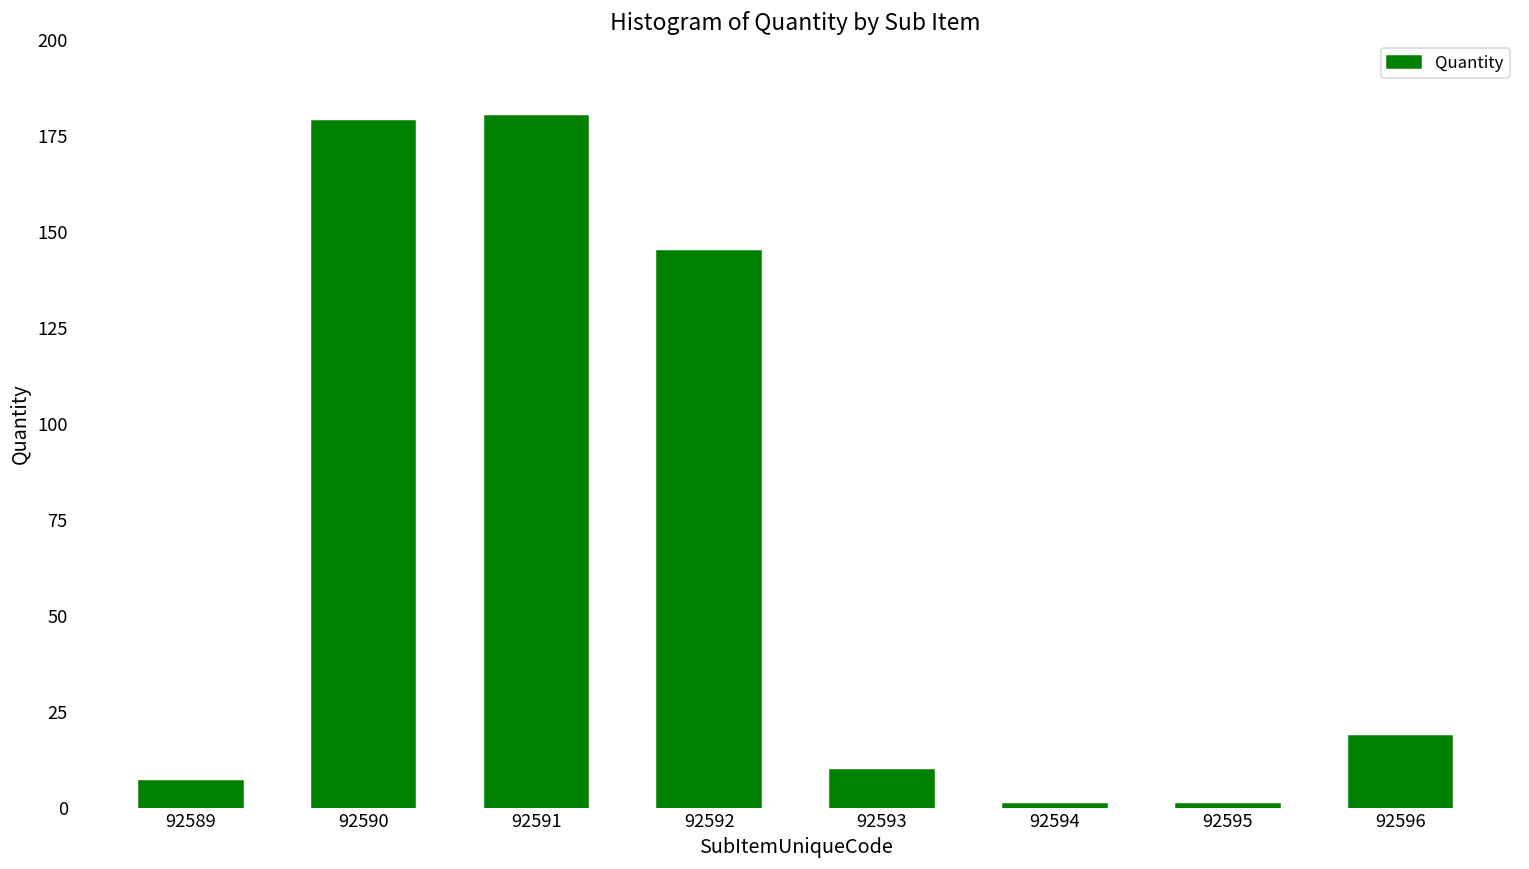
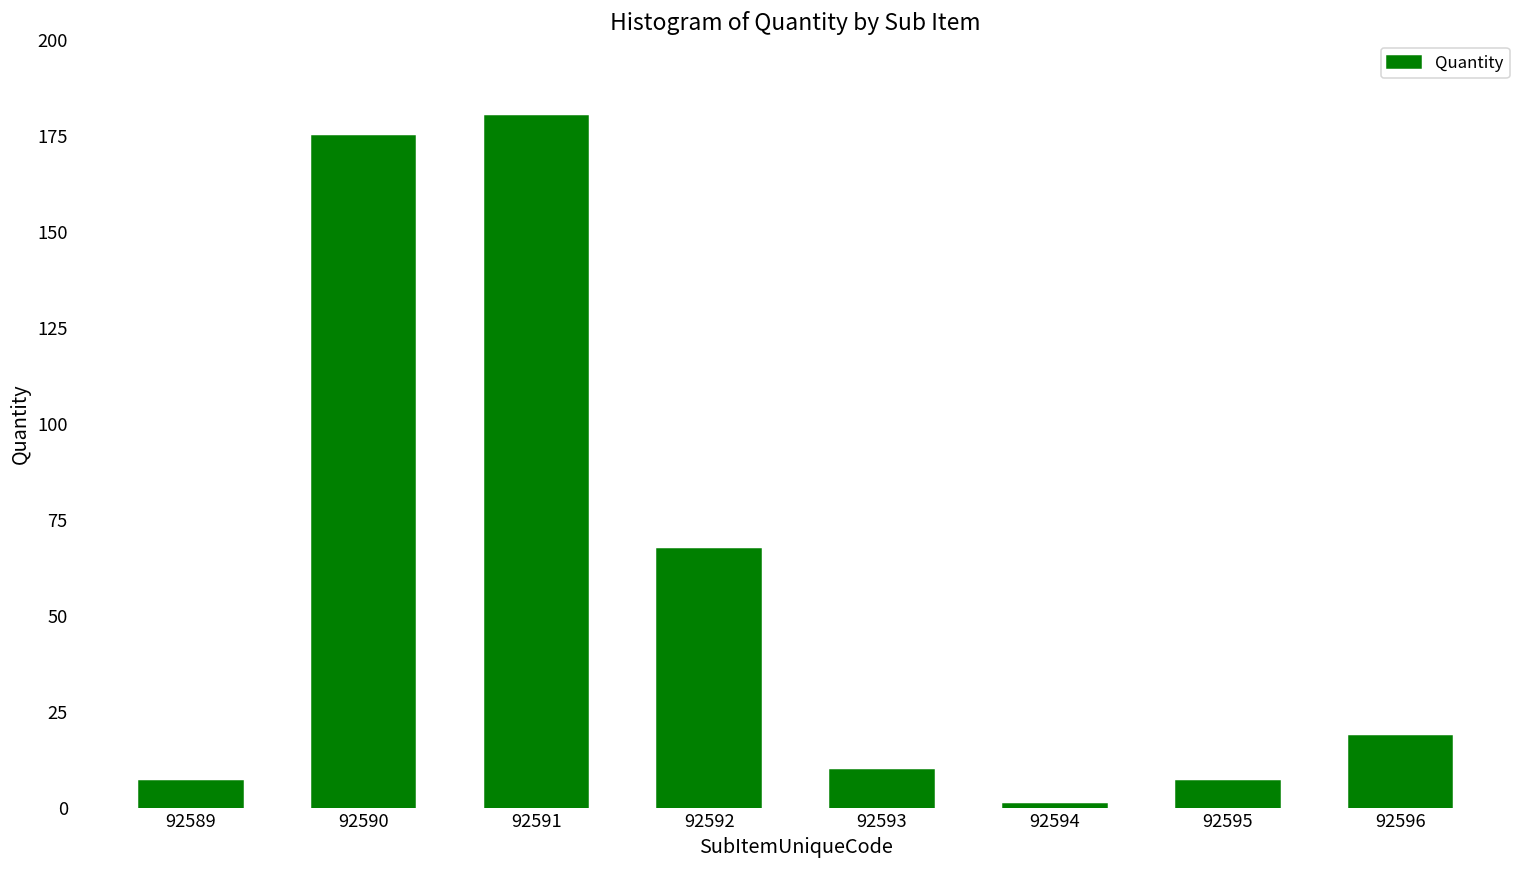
92590: 179 -> 175
92592: 145 -> 68
92595: 1 -> 7
